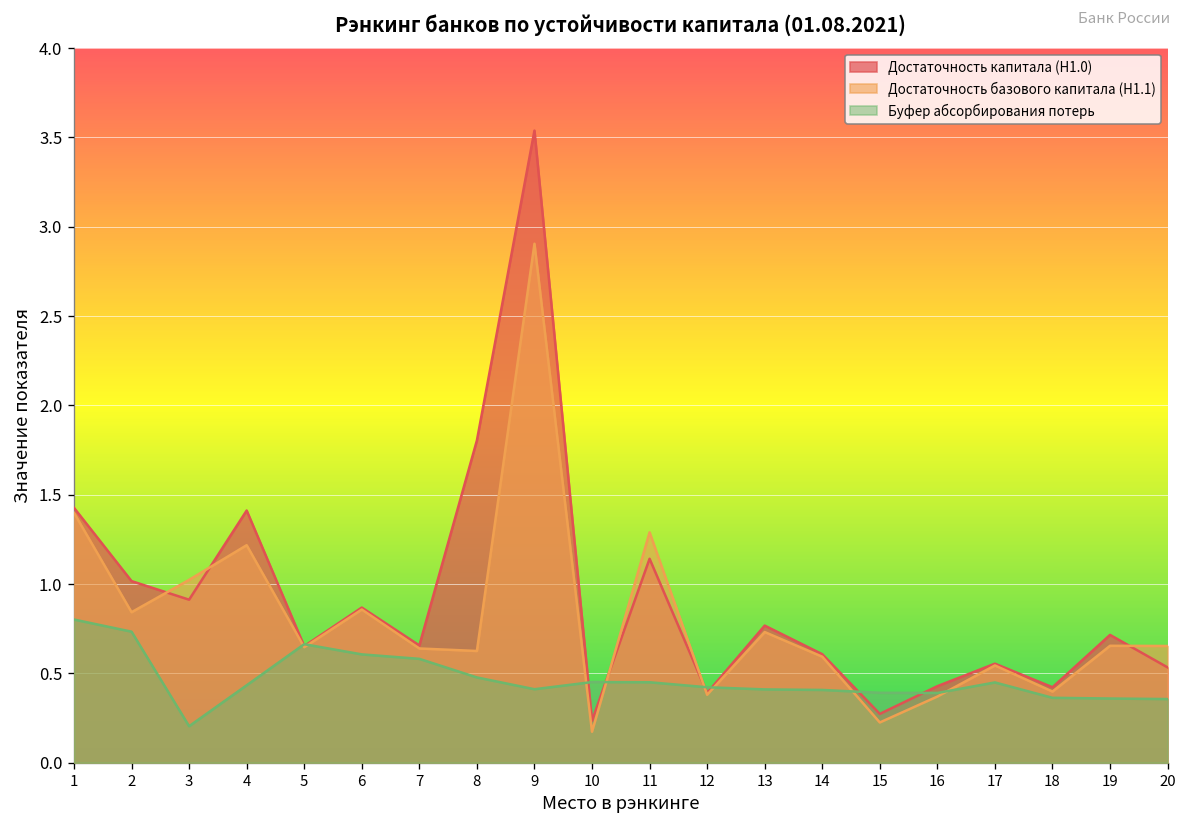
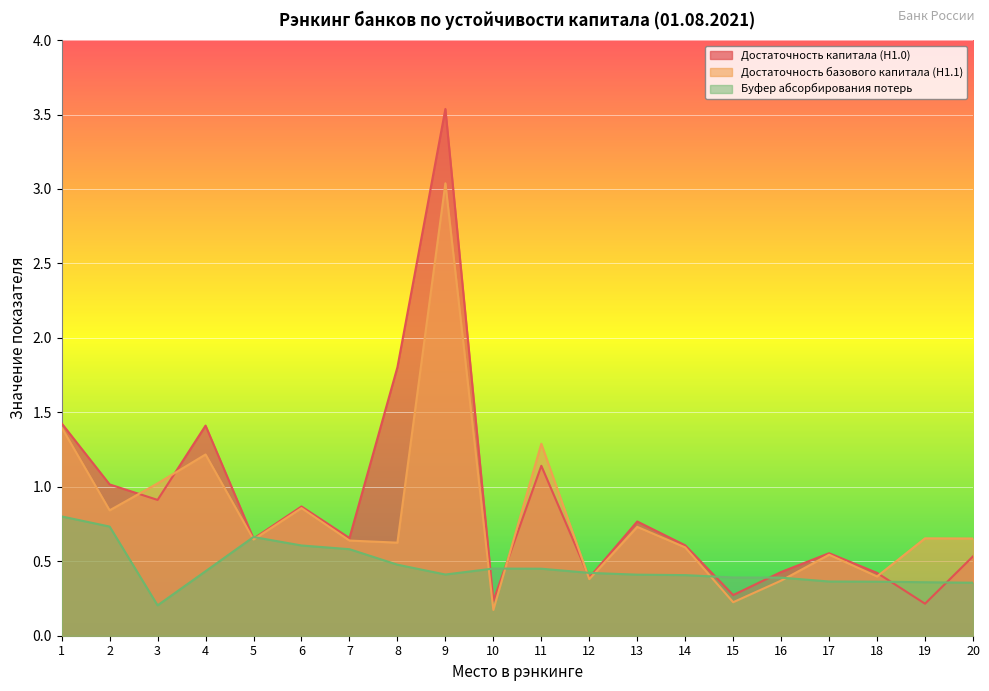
Достаточность базового капитала (Н1.1), 9: 2.90 -> 3.04
Буфер абсорбирования потерь, 17: 0.45 -> 0.36
Достаточность капитала (Н1.0), 19: 0.72 -> 0.22
